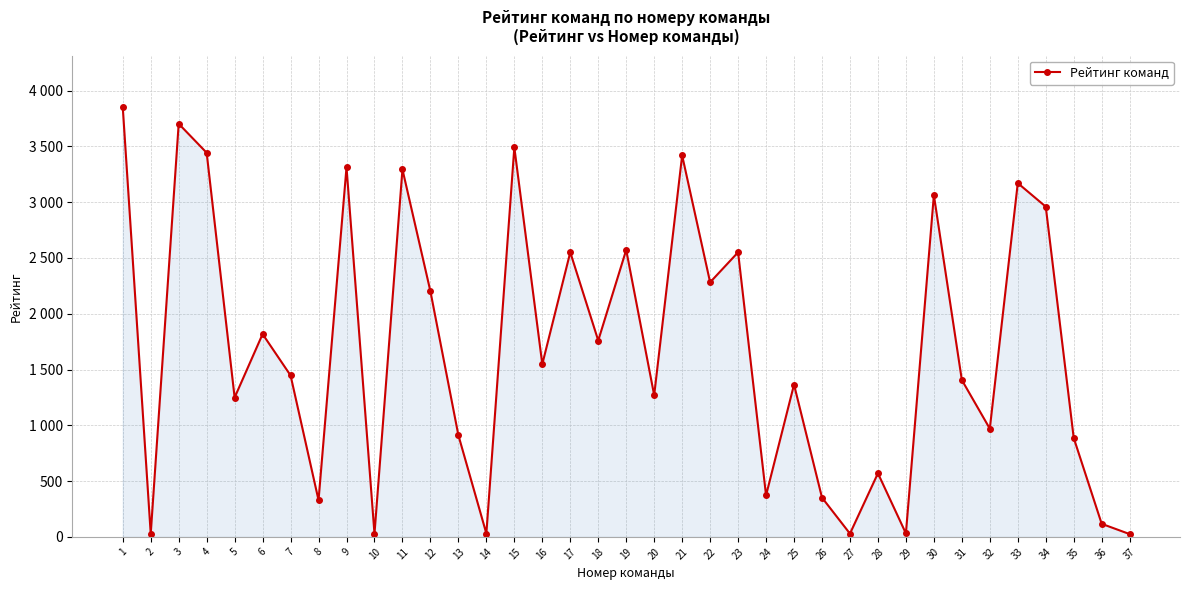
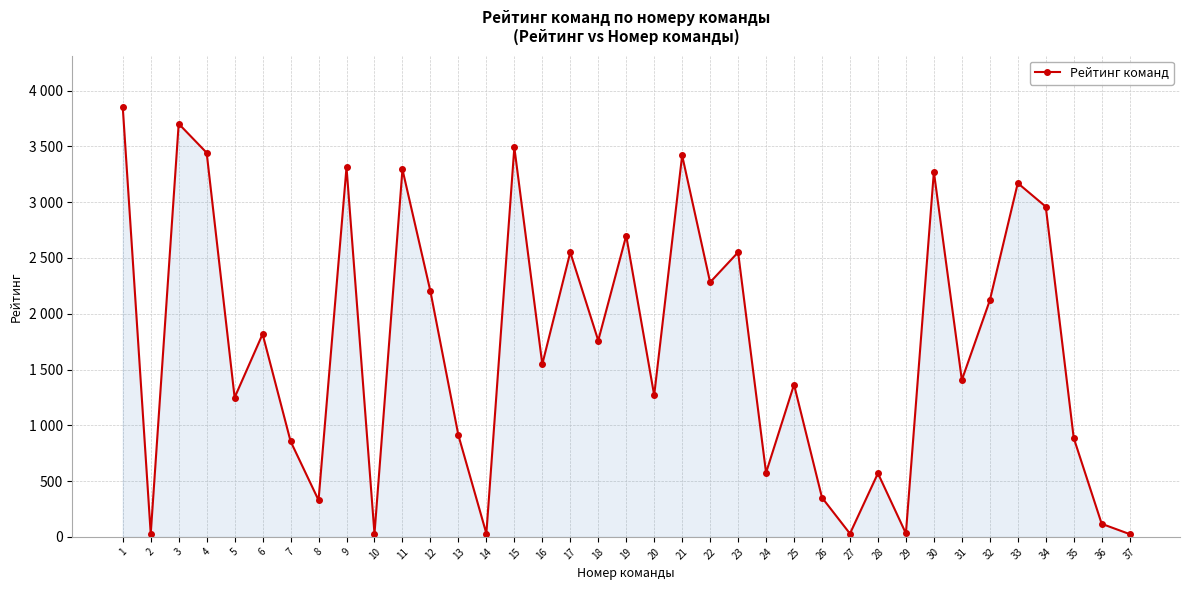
7: 1450 -> 860
19: 2570 -> 2700
24: 370 -> 580
30: 3060 -> 3270
32: 970 -> 2120
